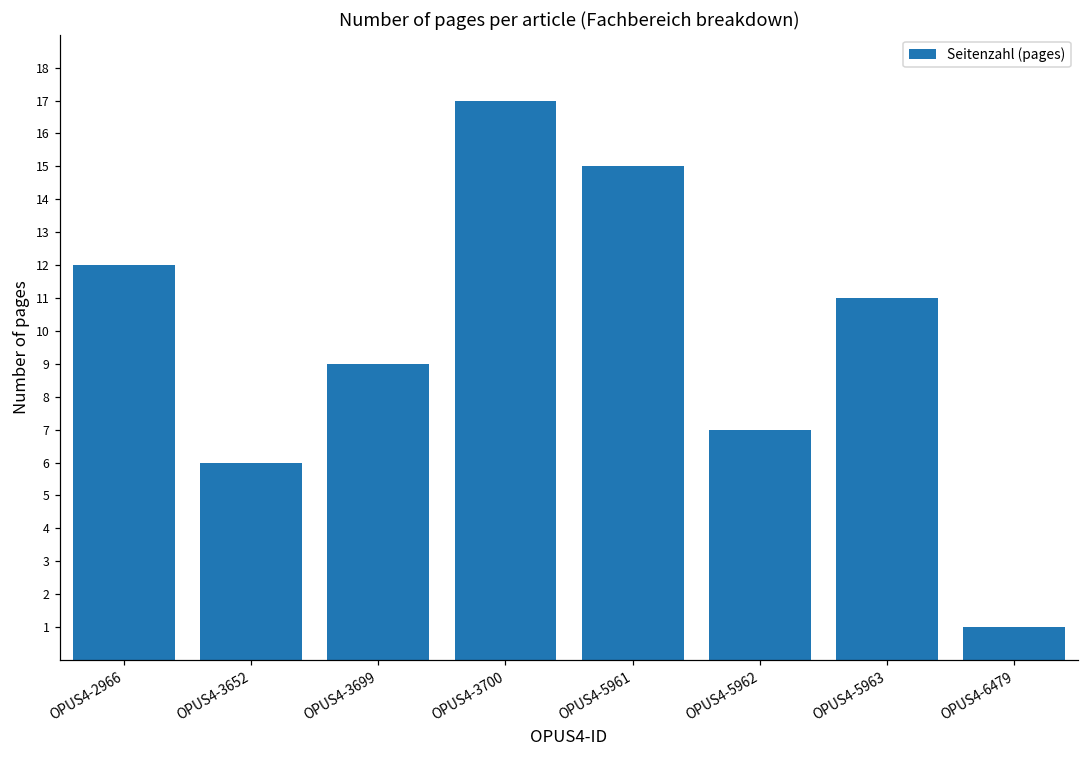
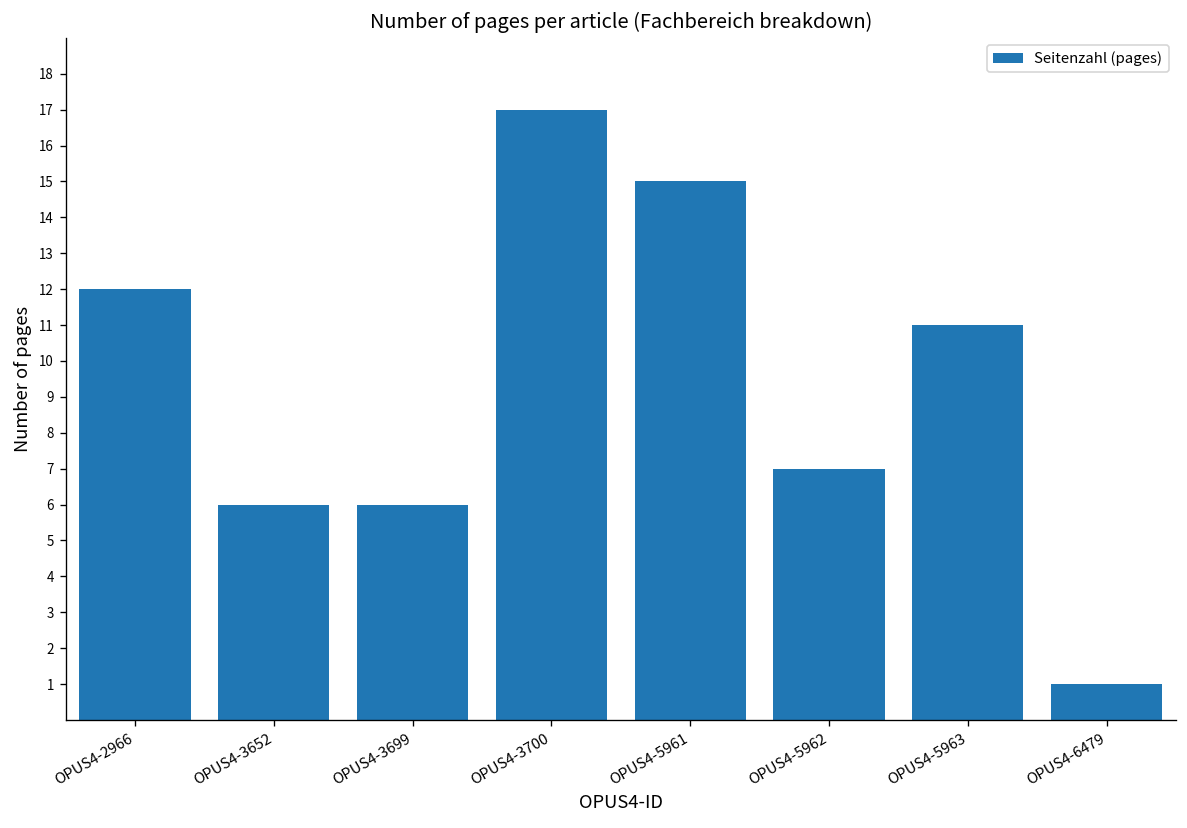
OPUS4-3699: 9 -> 6
